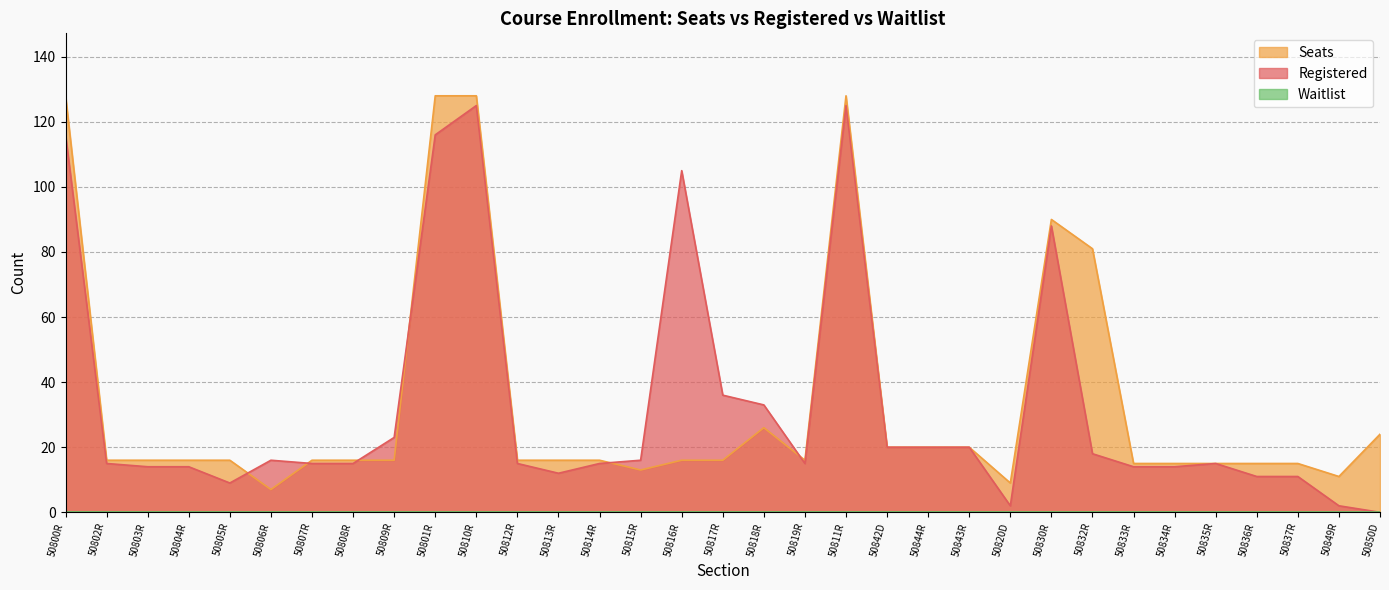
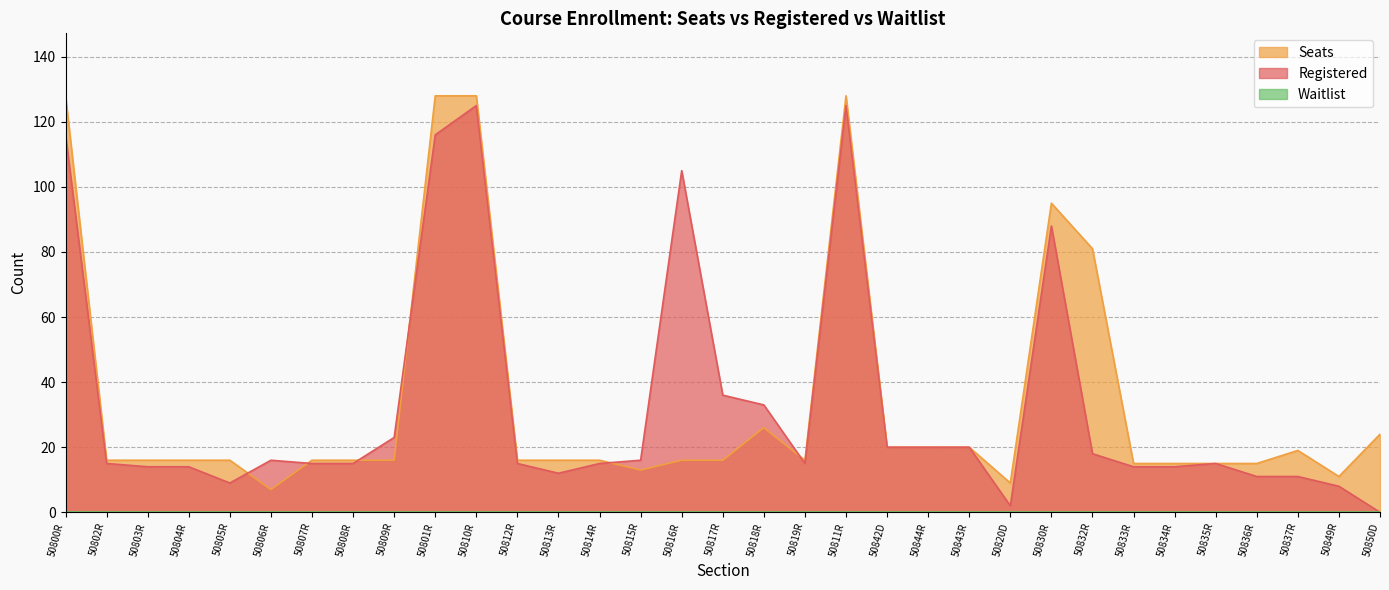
Seats, 50830R: 90 -> 95
Seats, 50837R: 15 -> 19
Registered, 50849R: 2 -> 8
